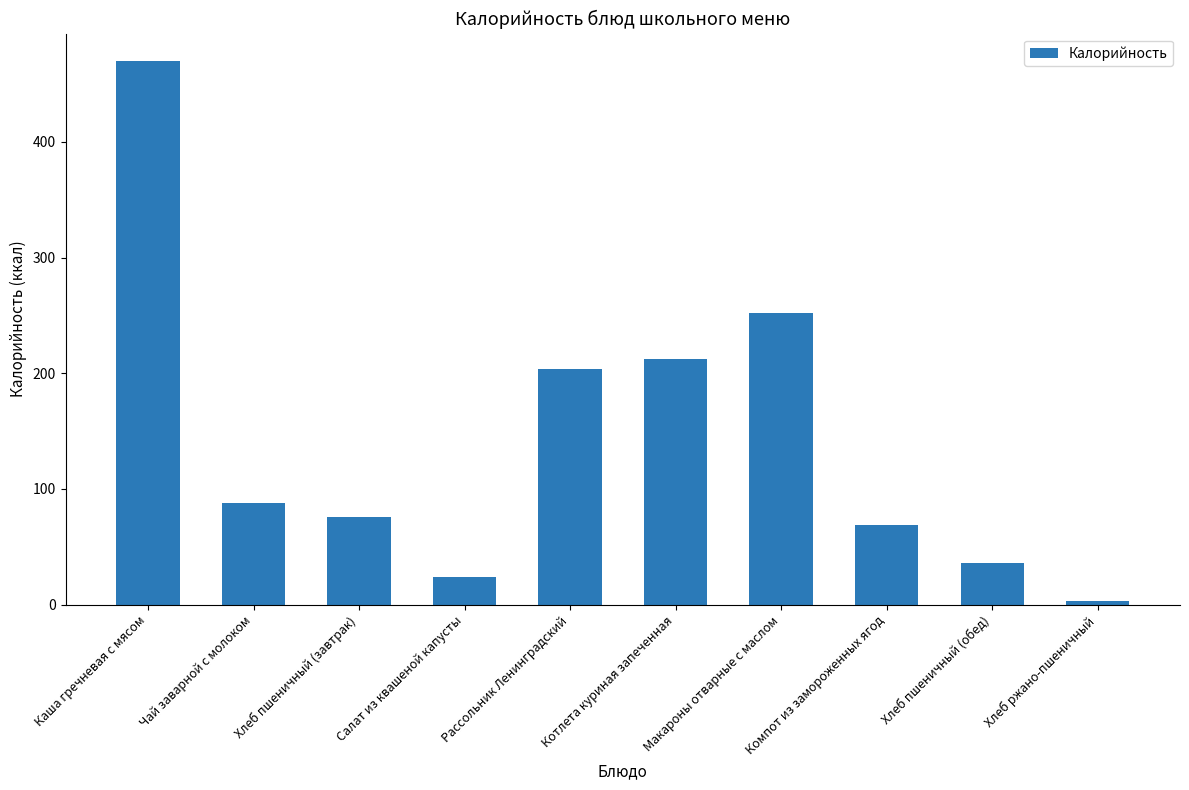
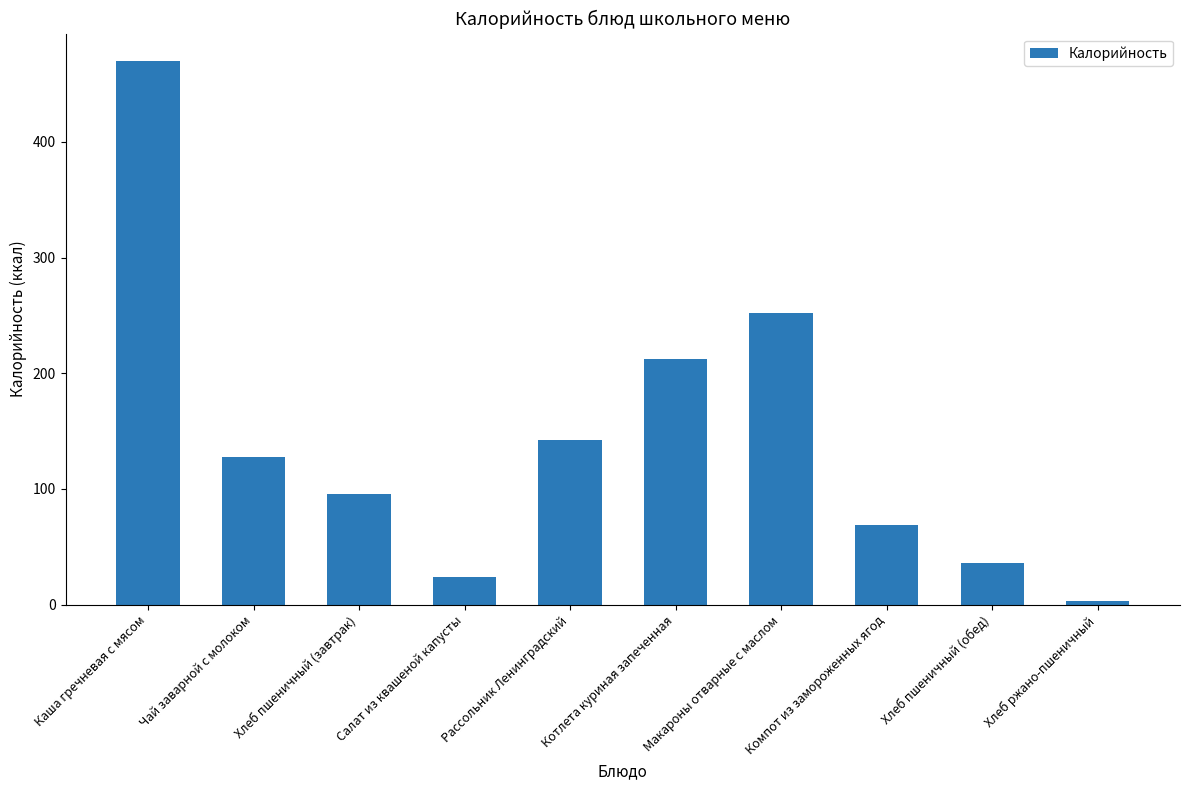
Чай заварной с молоком: 88 -> 128
Хлеб пшеничный (завтрак): 76 -> 96
Рассольник Ленинградский: 204 -> 142
